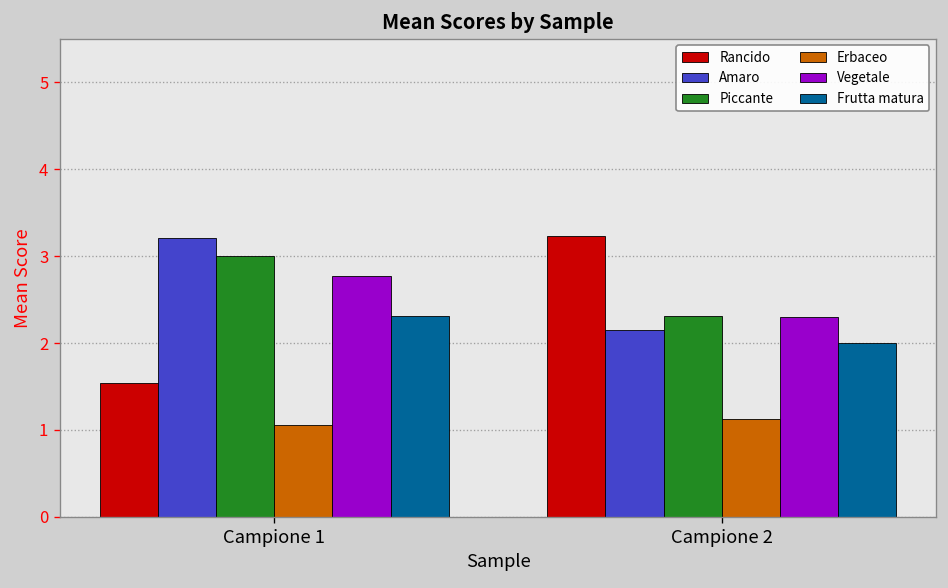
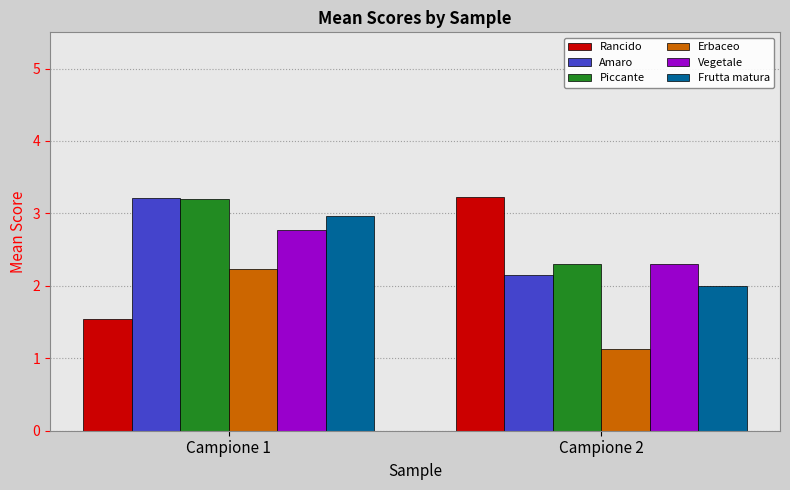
Piccante, Campione 1: 3.0 -> 3.2
Erbaceo, Campione 1: 1.1 -> 2.2
Frutta matura, Campione 1: 2.3 -> 3.0
